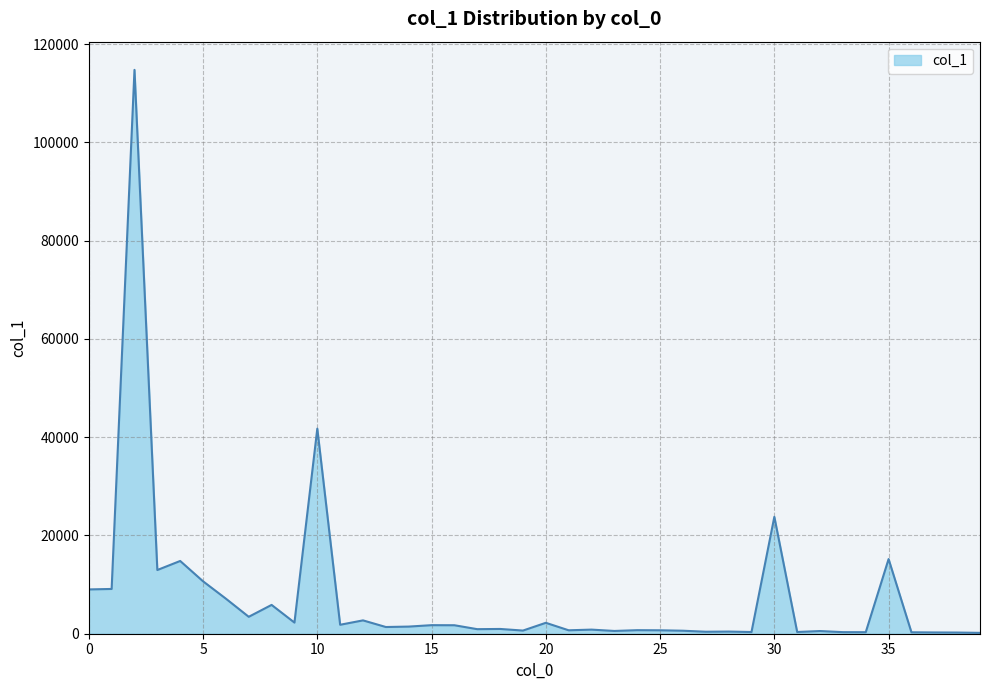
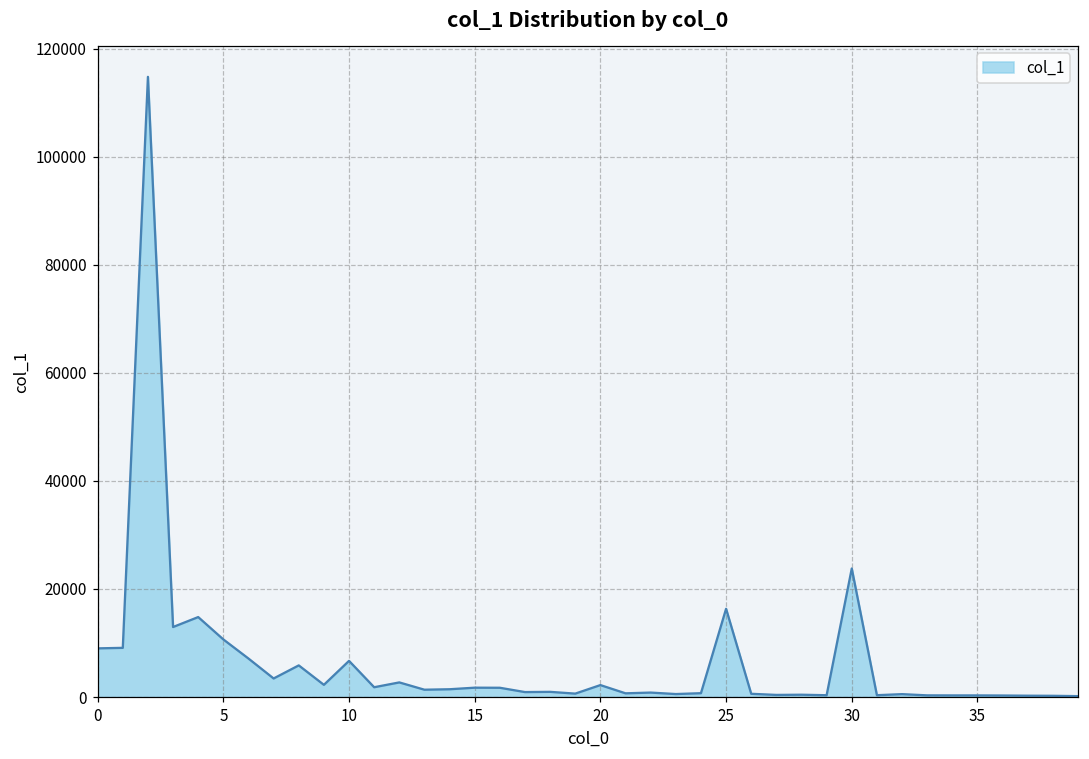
10: 42000 -> 7000
25: 1000 -> 16000
35: 15000 -> 0
